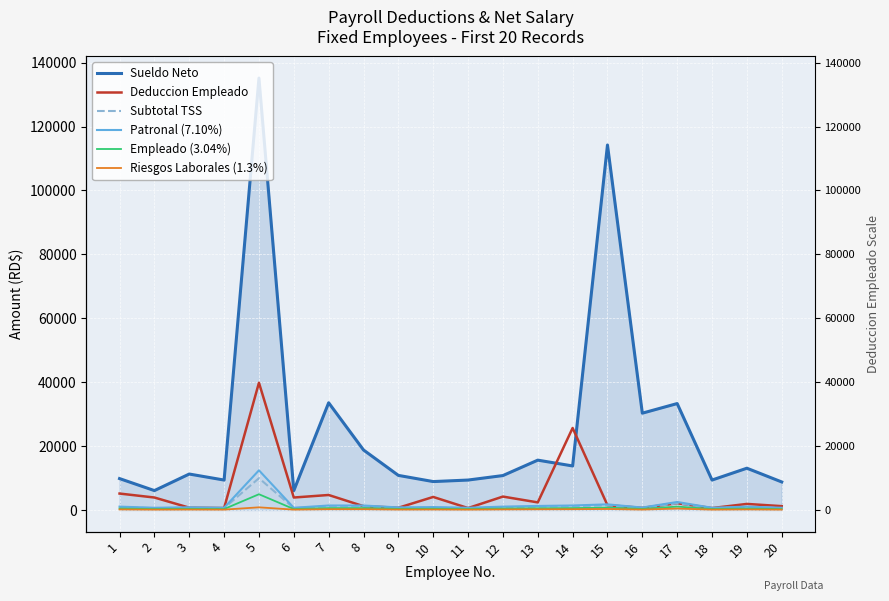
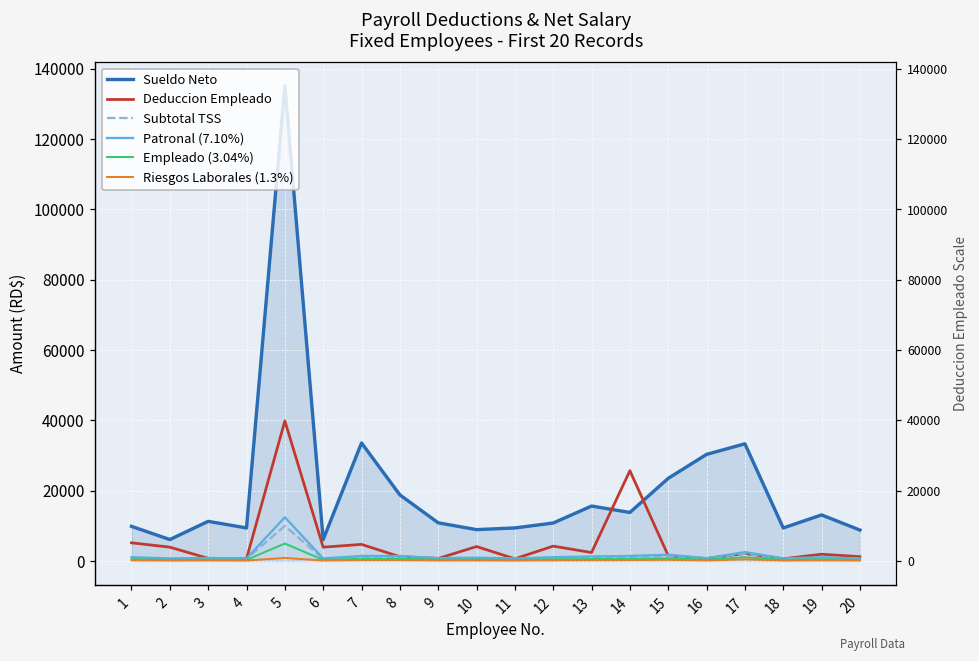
Sueldo Neto, 15: 114000 -> 23000
